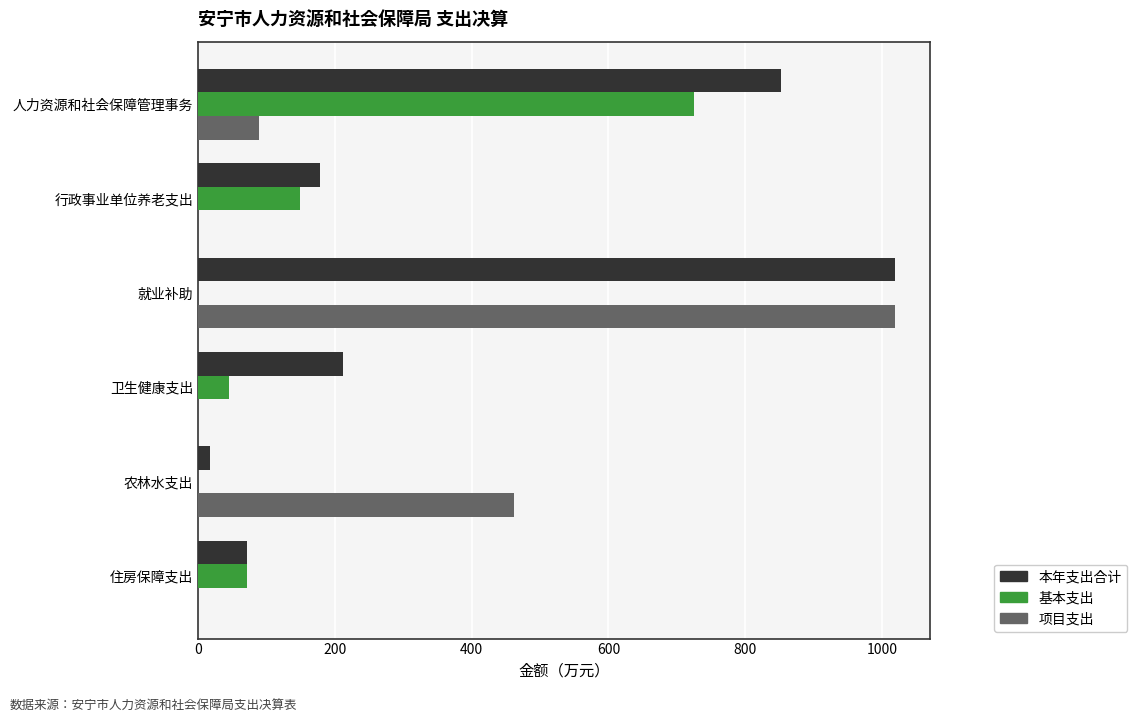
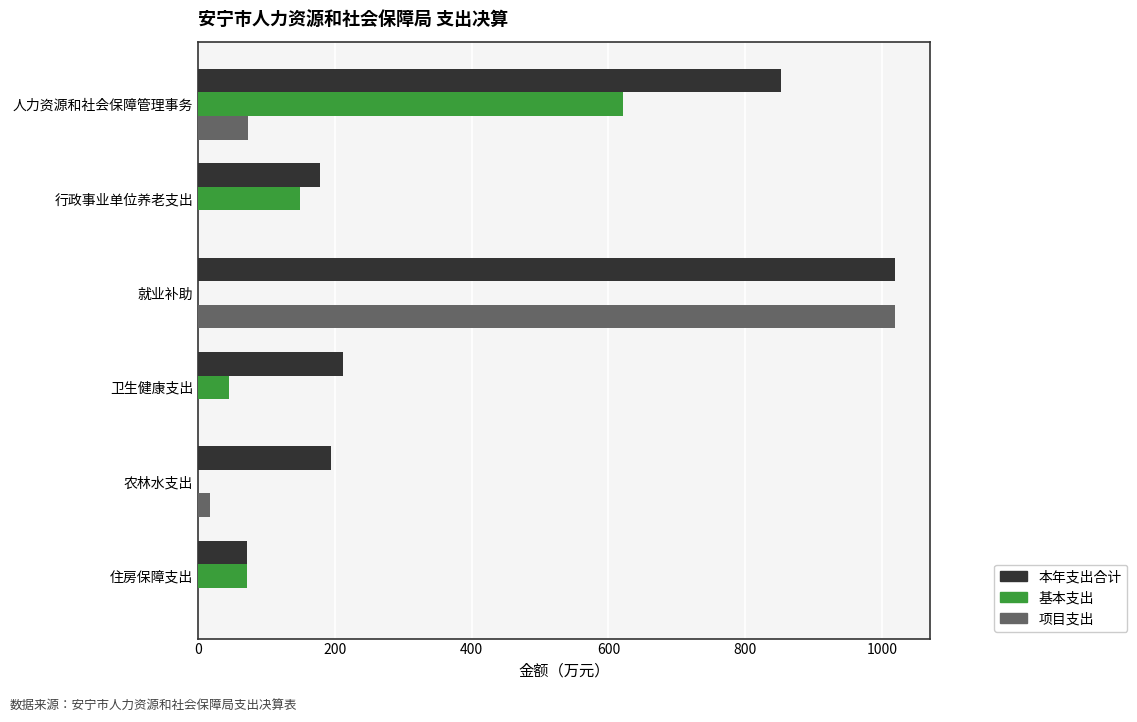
基本支出, 人力资源和社会保障管理事务: 730 -> 620
项目支出, 人力资源和社会保障管理事务: 90 -> 70
本年支出合计, 农林水支出: 20 -> 190
项目支出, 农林水支出: 460 -> 20
